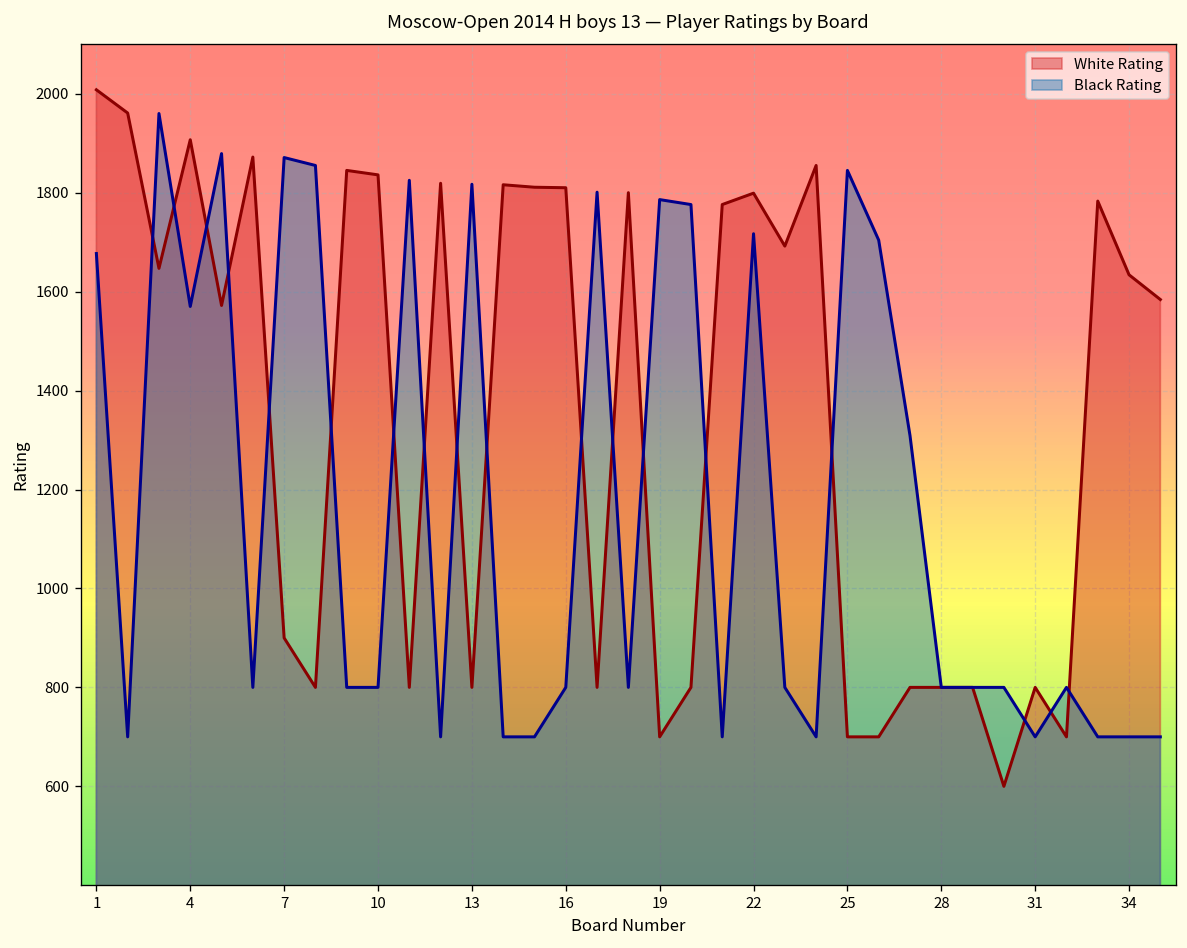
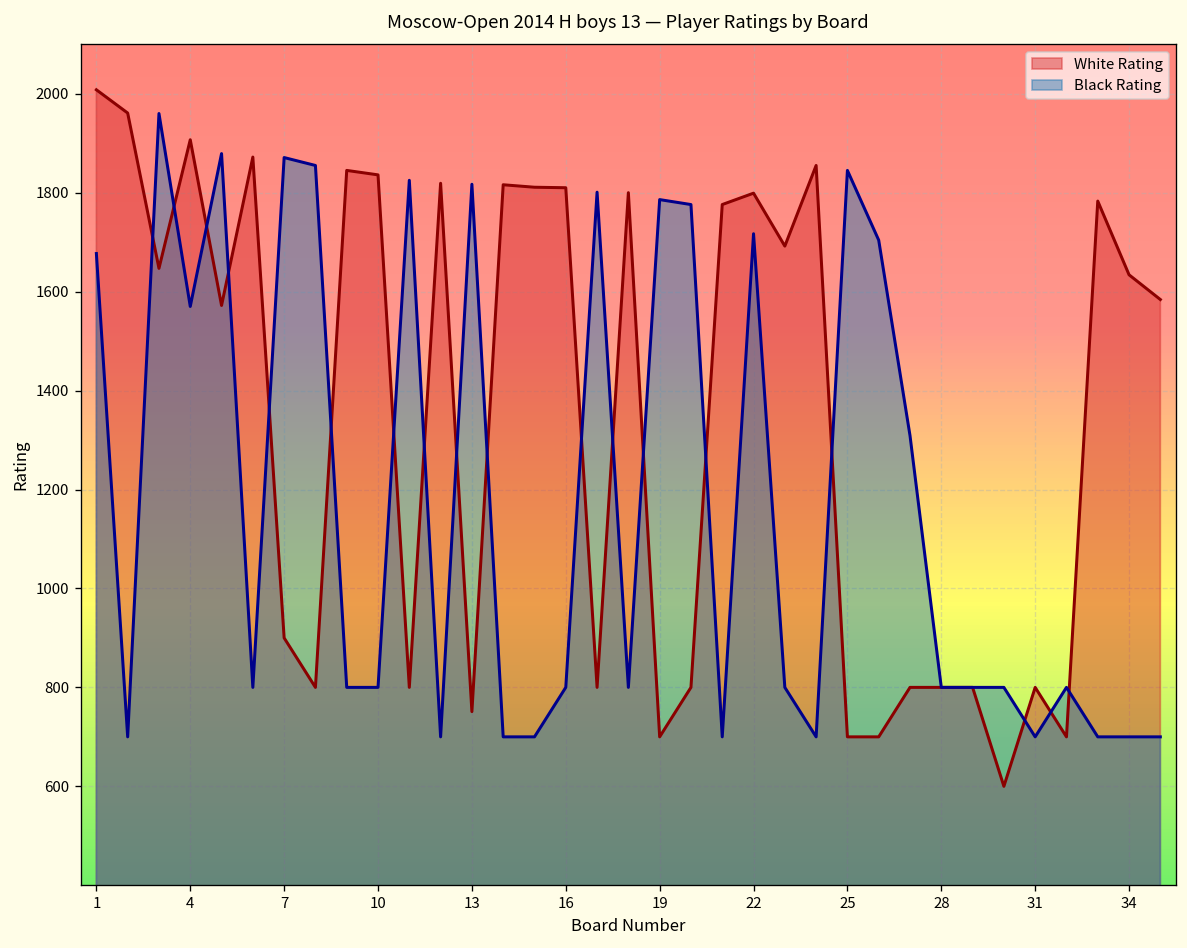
White Rating, 13: 800 -> 750
